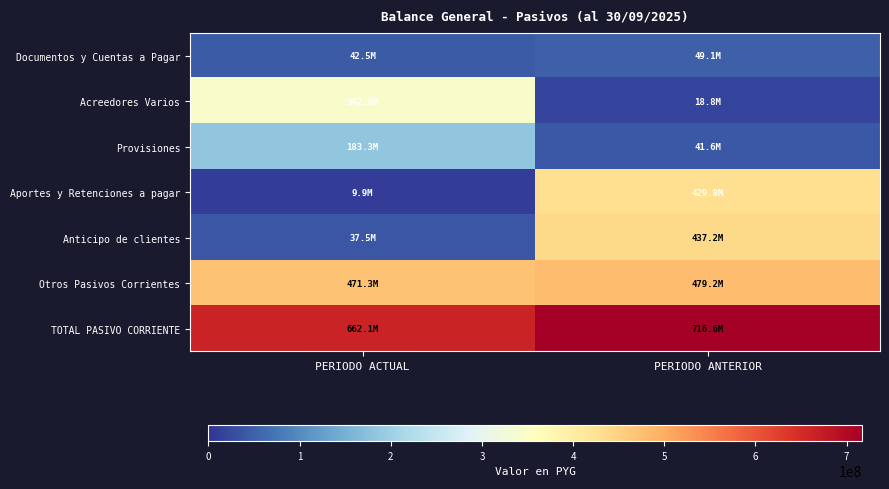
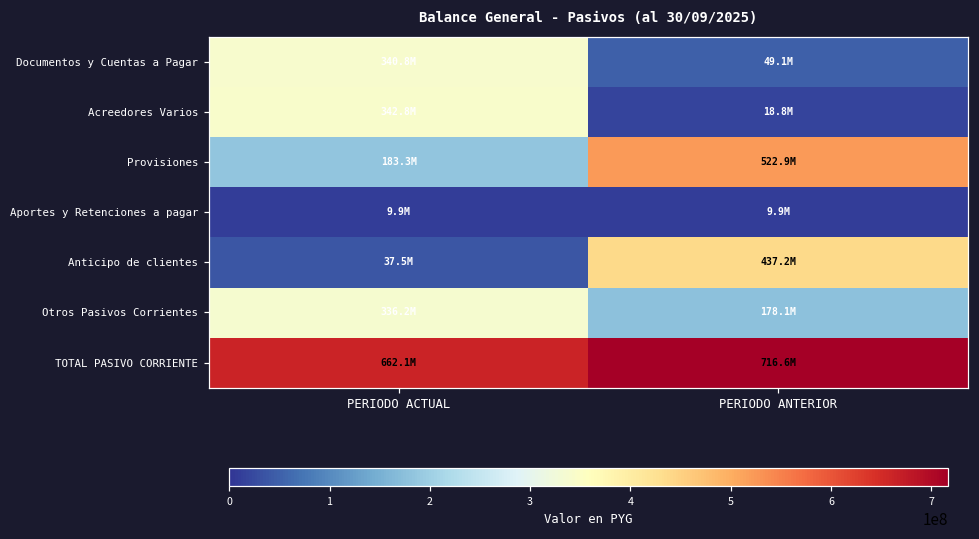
Documentos y Cuentas a Pagar, PERIODO ACTUAL: 42.5M -> 340.8M
Provisiones, PERIODO ANTERIOR: 41.6M -> 522.9M
Aportes y Retenciones a pagar, PERIODO ANTERIOR: 429.8M -> 9.9M
Otros Pasivos Corrientes, PERIODO ACTUAL: 471.3M -> 336.2M
Otros Pasivos Corrientes, PERIODO ANTERIOR: 479.2M -> 178.1M
